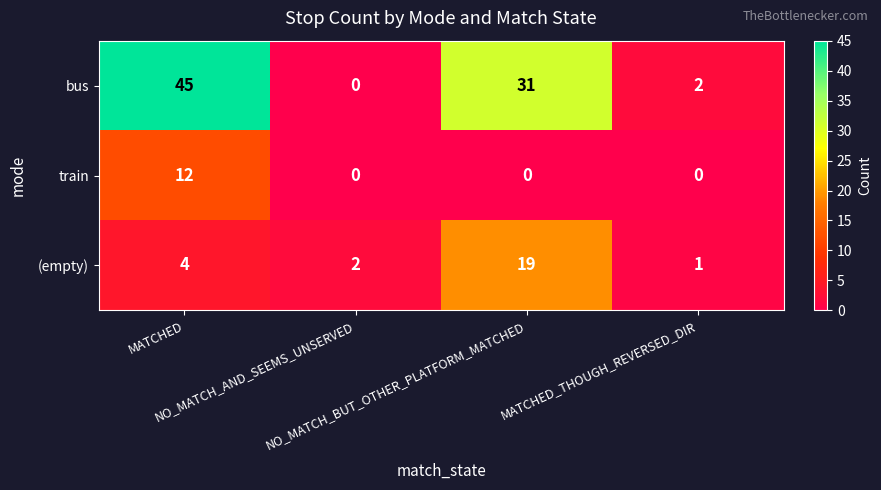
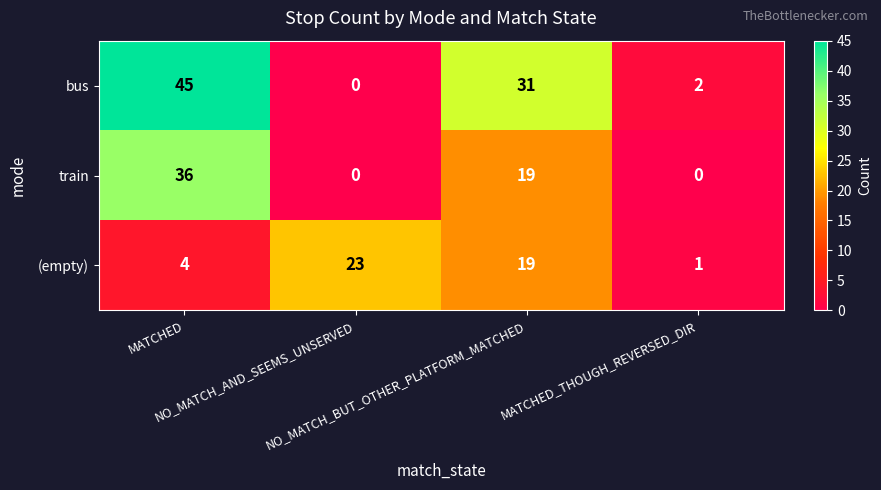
train, MATCHED: 12 -> 36
train, NO_MATCH_BUT_OTHER_PLATFORM_MATCHED: 0 -> 19
(empty), NO_MATCH_AND_SEEMS_UNSERVED: 2 -> 23
